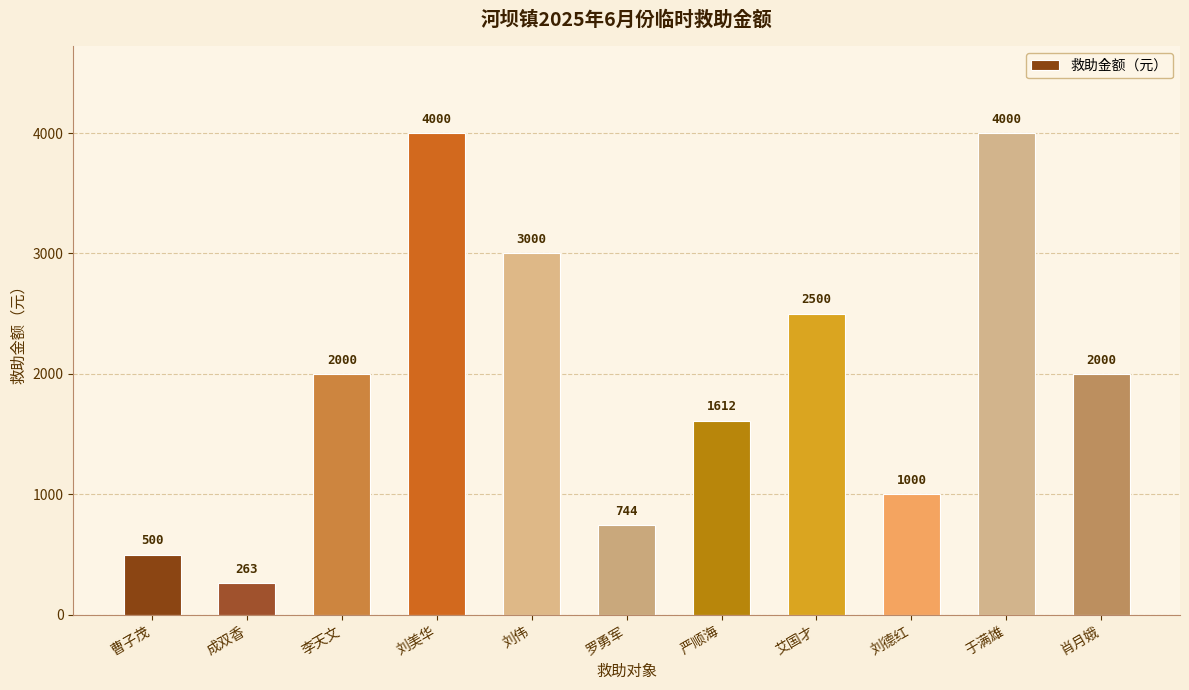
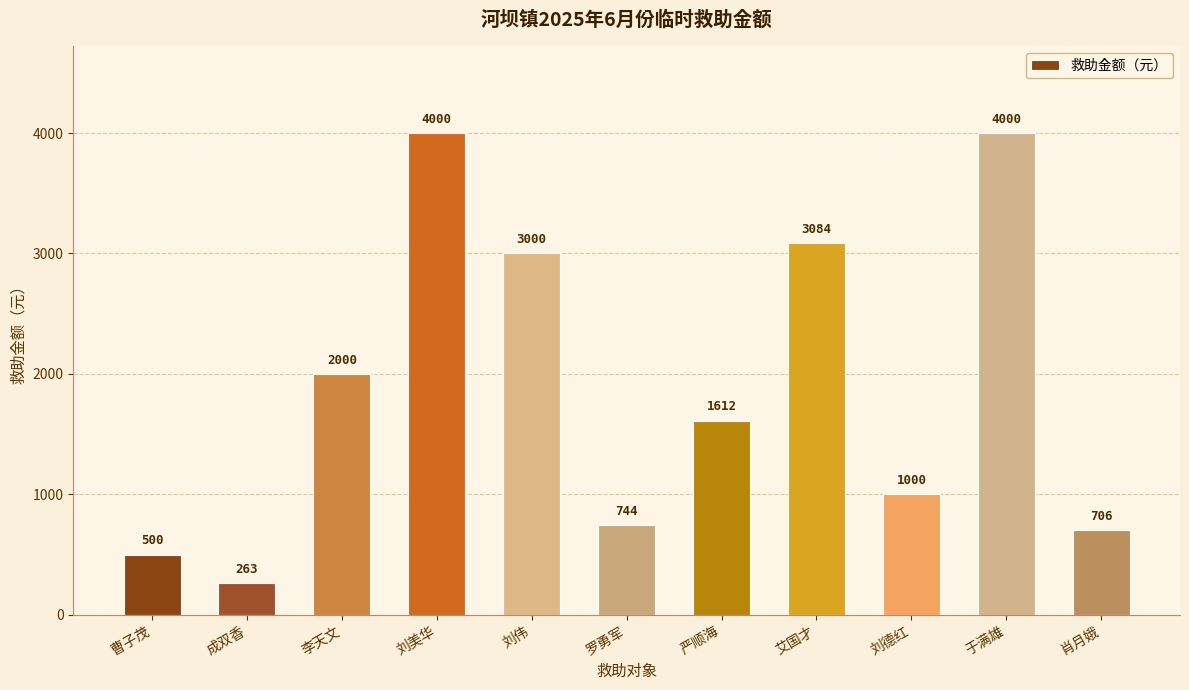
艾国才: 2500 -> 3084
肖月娥: 2000 -> 706
